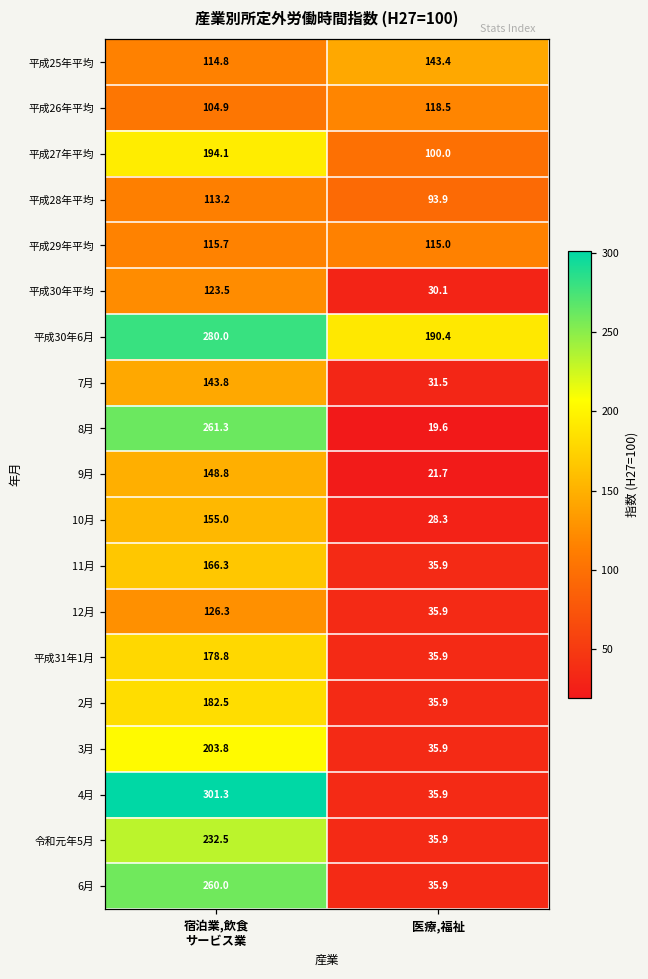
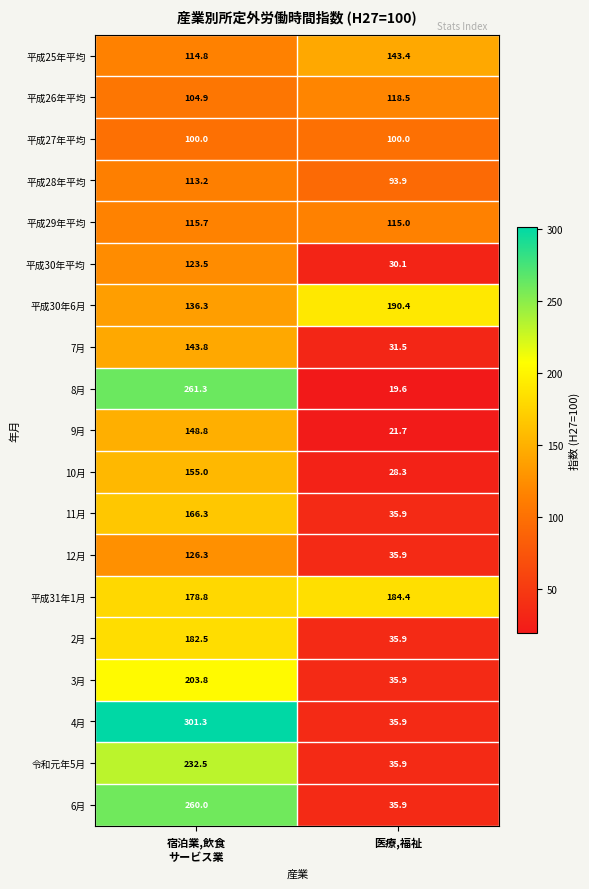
平成27年平均, 宿泊業,飲食 サービス業: 194.1 -> 100.0
平成30年6月, 宿泊業,飲食 サービス業: 280.0 -> 136.3
平成31年1月, 医療,福祉: 35.9 -> 184.4
